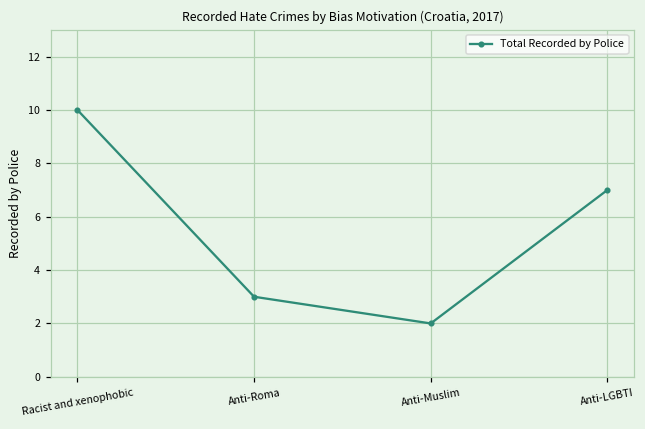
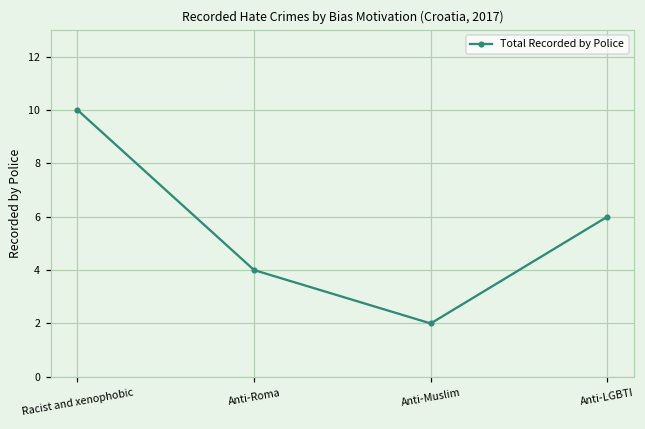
Anti-Roma: 3 -> 4
Anti-LGBTI: 7 -> 6
